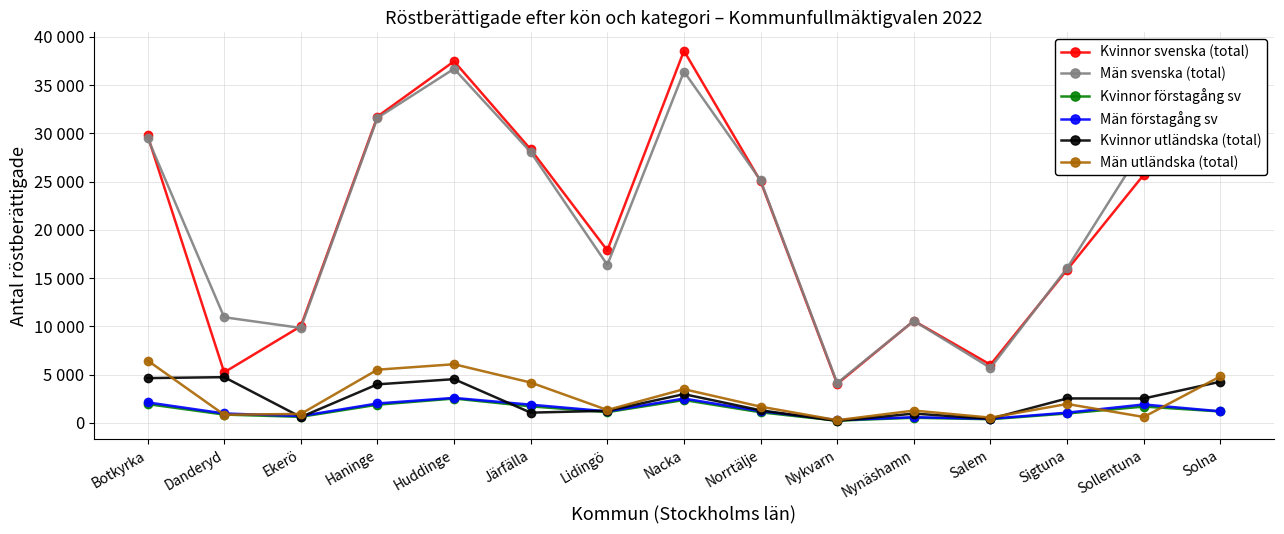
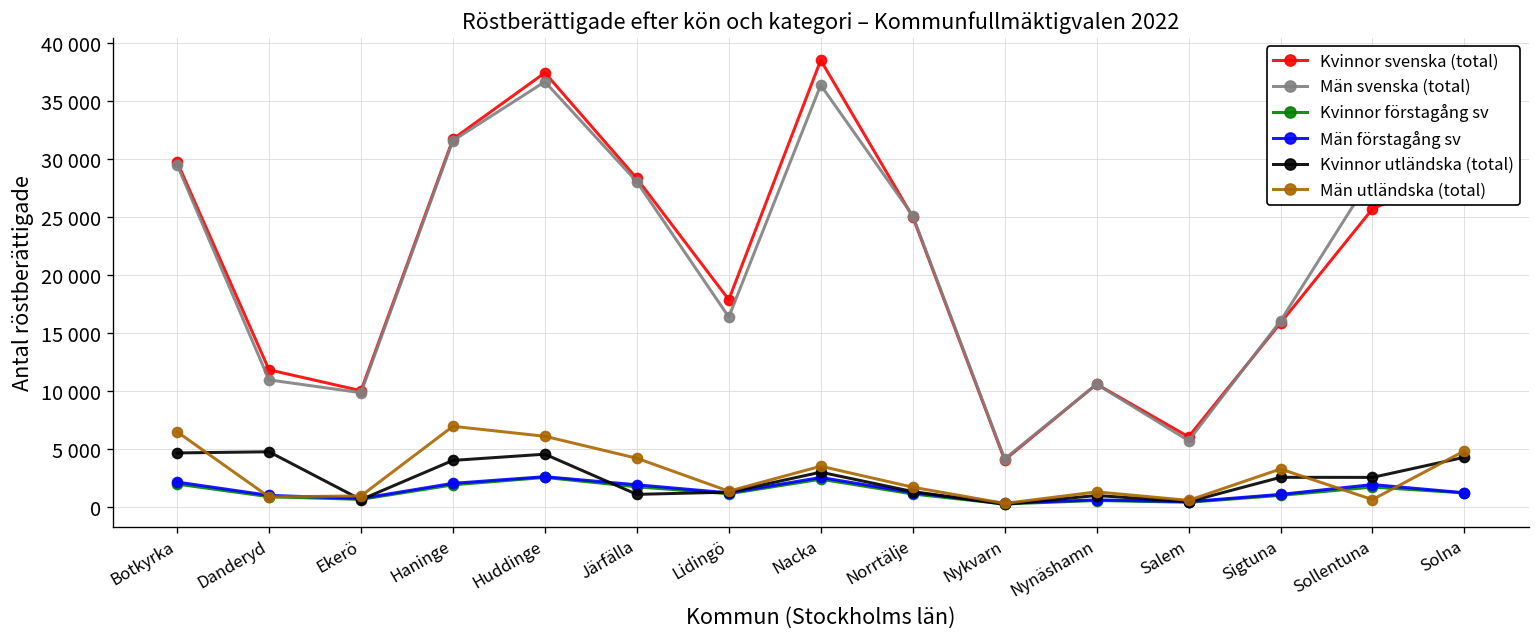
Kvinnor svenska (total), Danderyd: 5000 -> 12000
Män utländska (total), Haninge: 6000 -> 7000
Män utländska (total), Sigtuna: 2000 -> 3000
